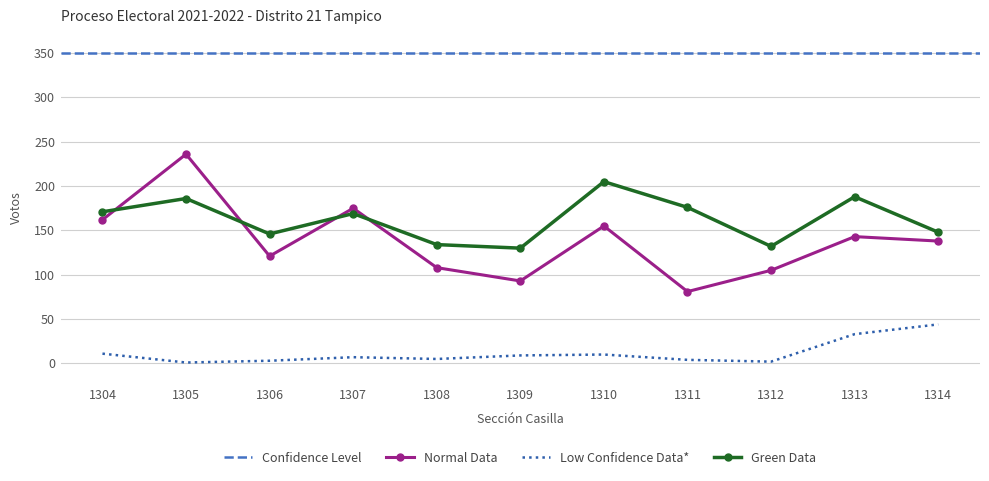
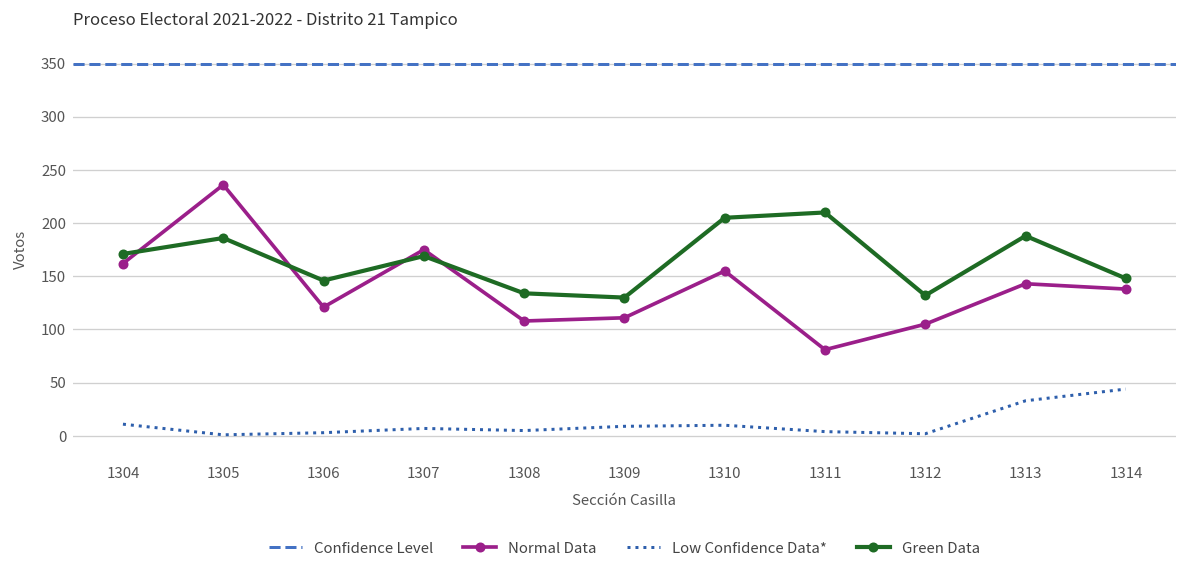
Normal Data, 1309: 90 -> 110
Green Data, 1311: 180 -> 210
